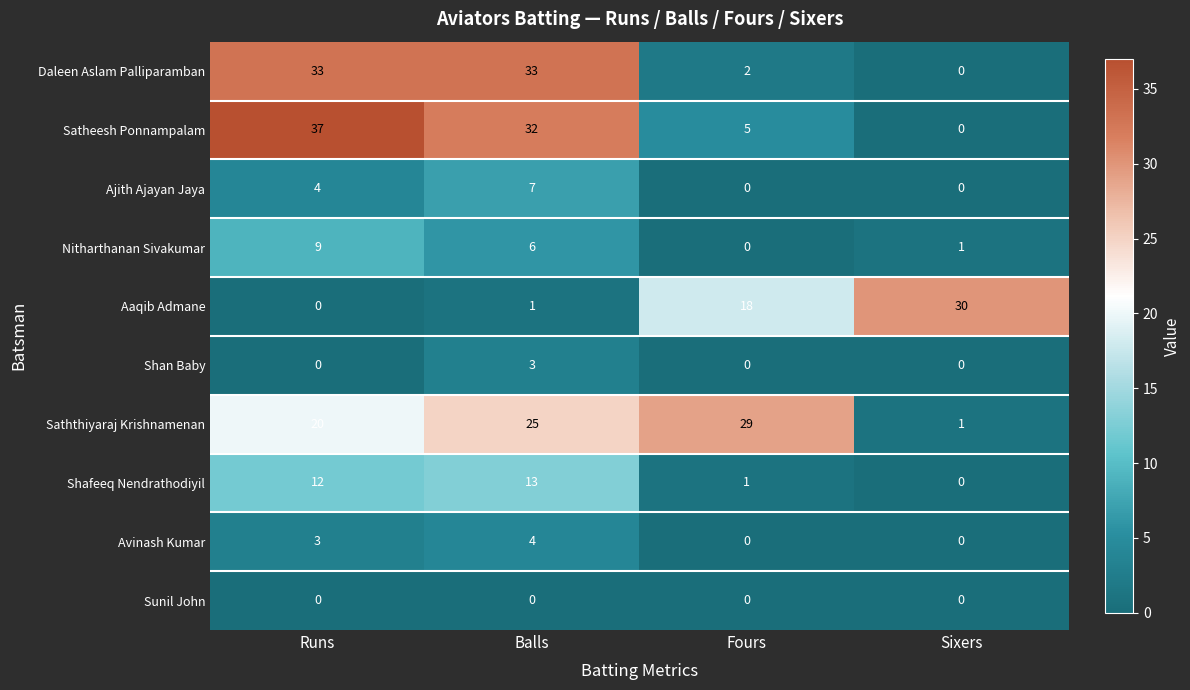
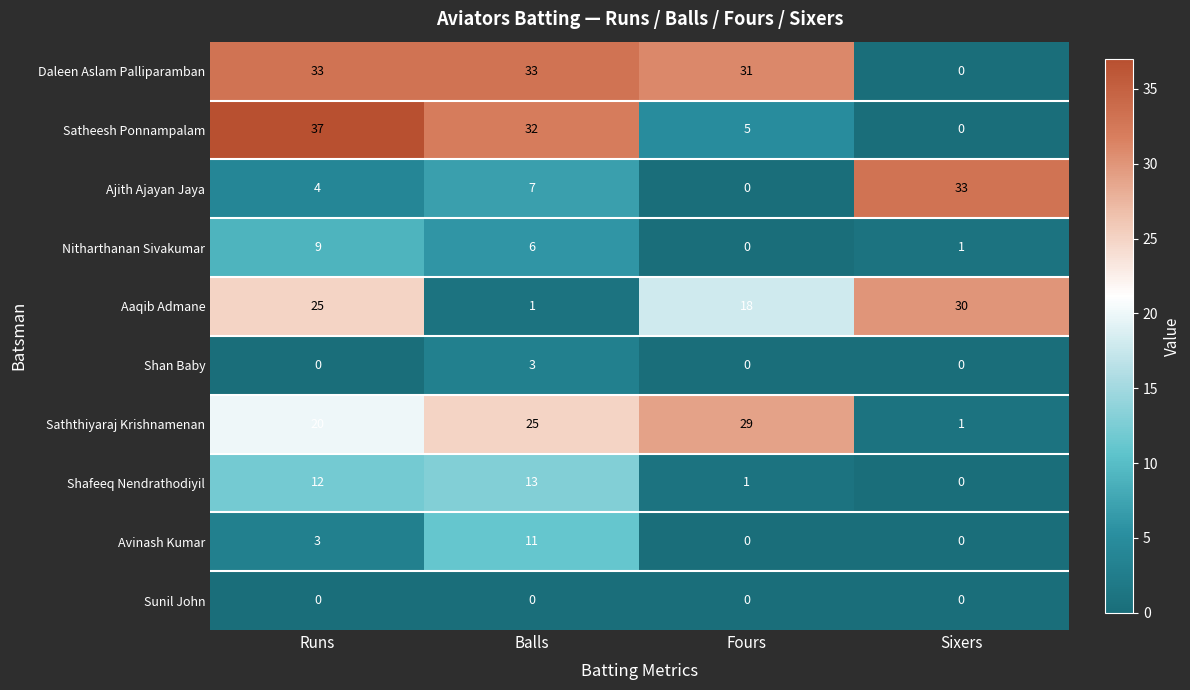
Daleen Aslam Palliparamban, Fours: 2 -> 31
Ajith Ajayan Jaya, Sixers: 0 -> 33
Aaqib Admane, Runs: 0 -> 25
Avinash Kumar, Balls: 4 -> 11
